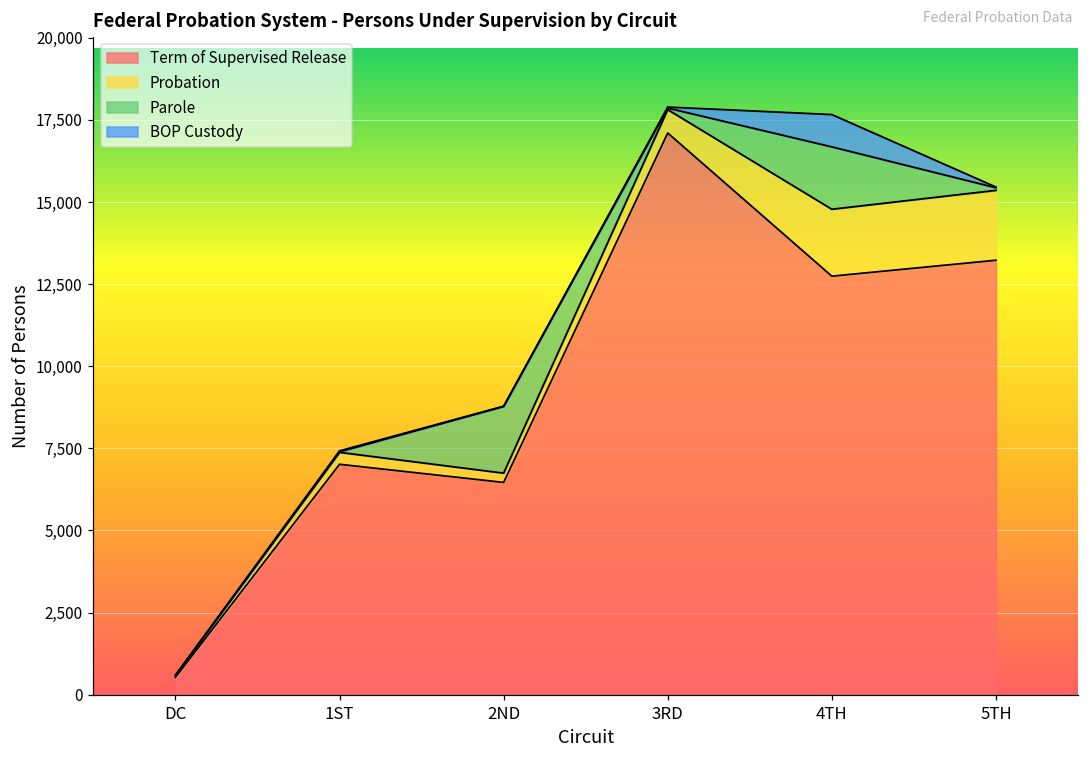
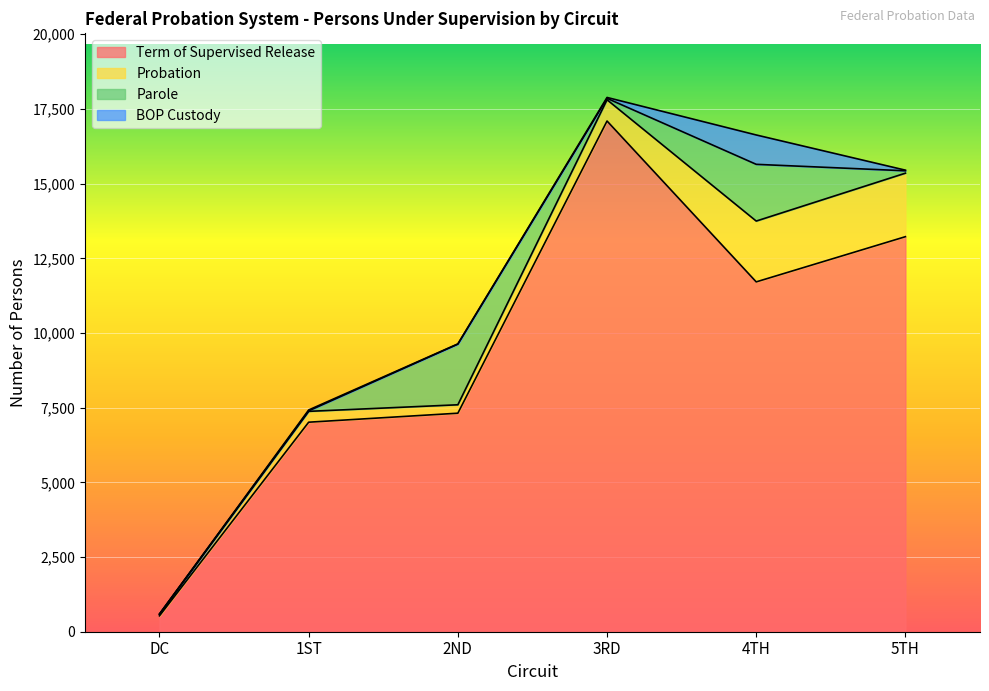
Term of Supervised Release, 2ND: 6,500 -> 7,300
Term of Supervised Release, 4TH: 12,700 -> 11,700
